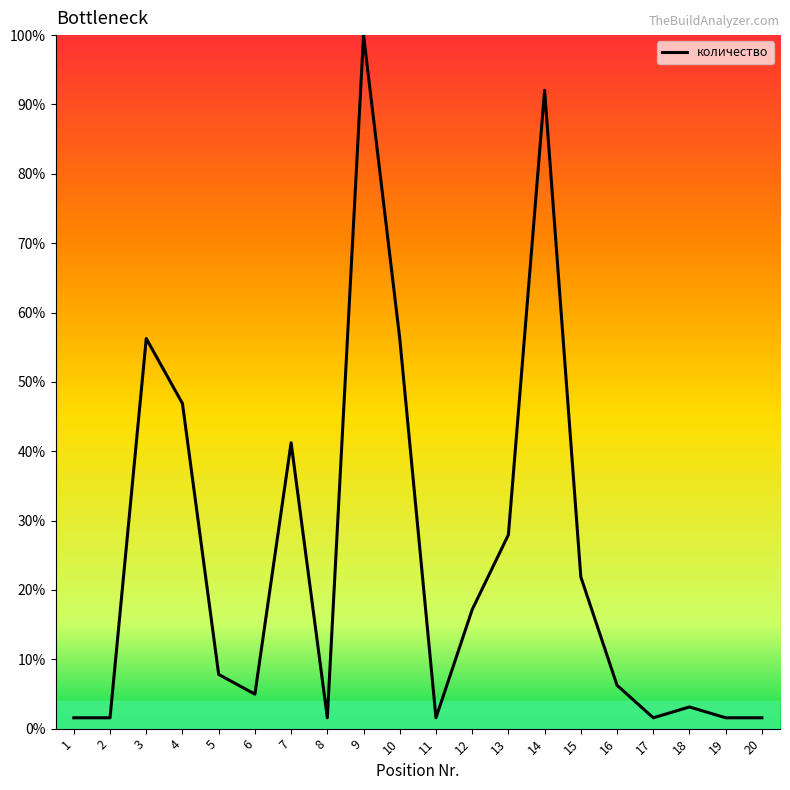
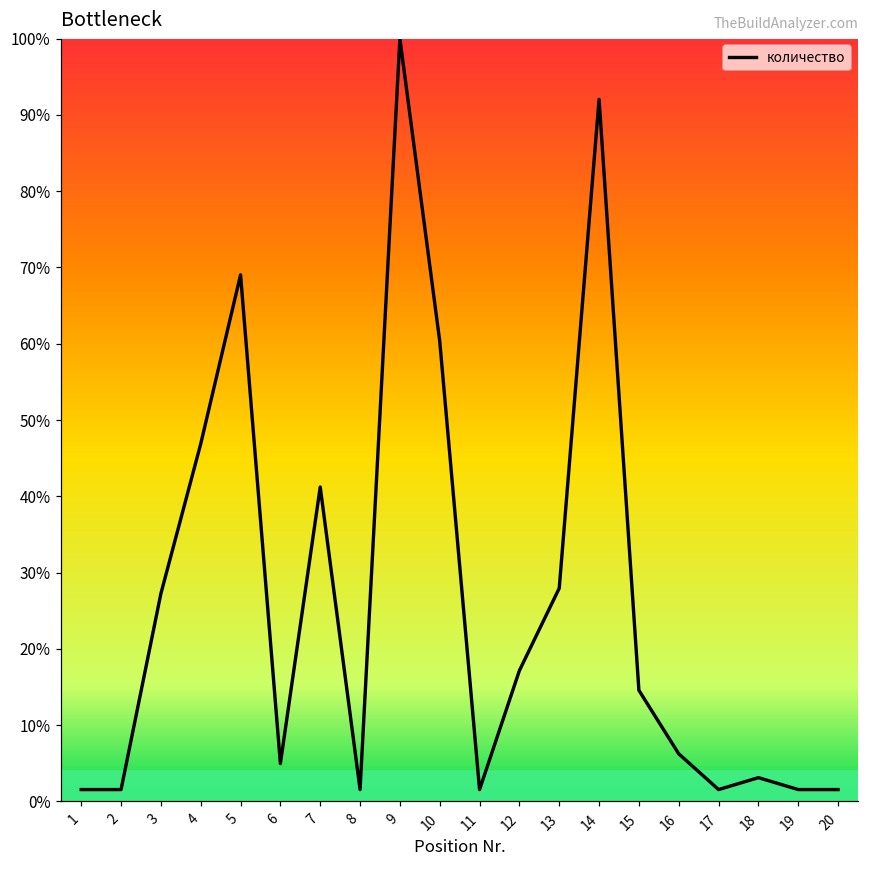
3: 56% -> 27%
5: 8% -> 69%
10: 56% -> 60%
15: 22% -> 15%
